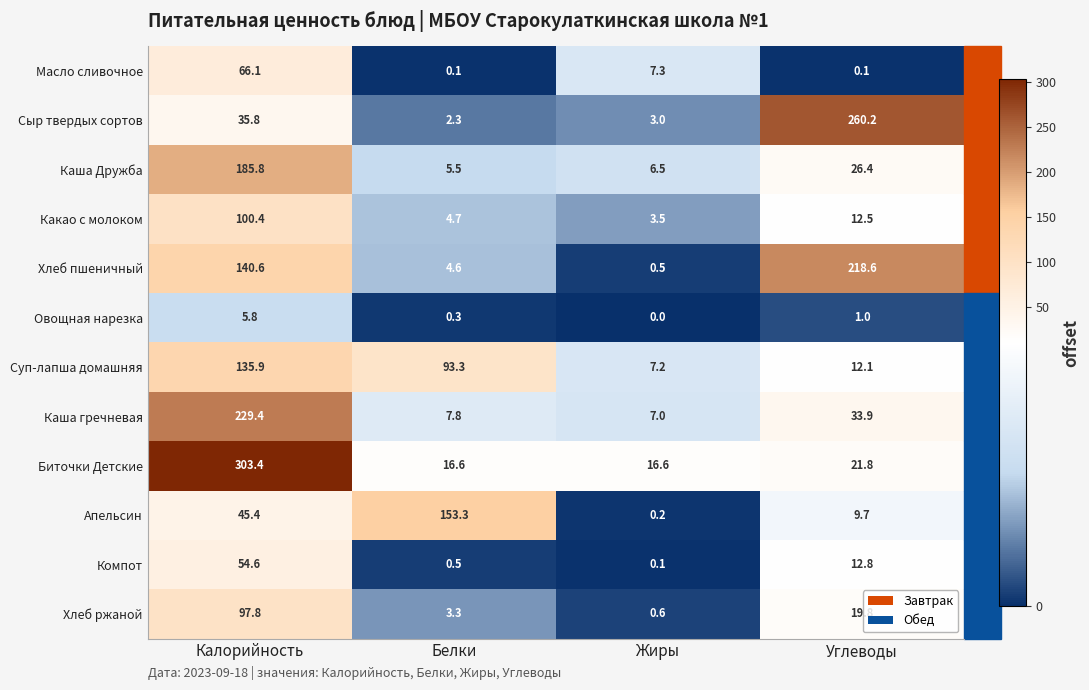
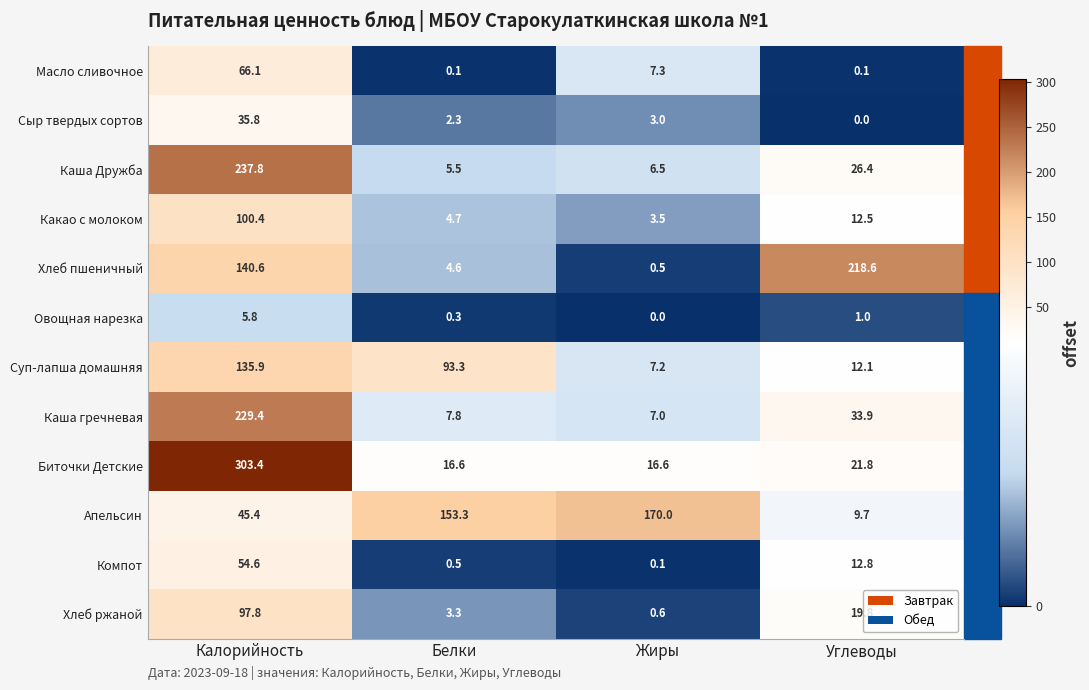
Сыр твердых сортов, Углеводы: 260.2 -> 0.0
Каша Дружба, Калорийность: 185.8 -> 237.8
Апельсин, Жиры: 0.2 -> 170.0
